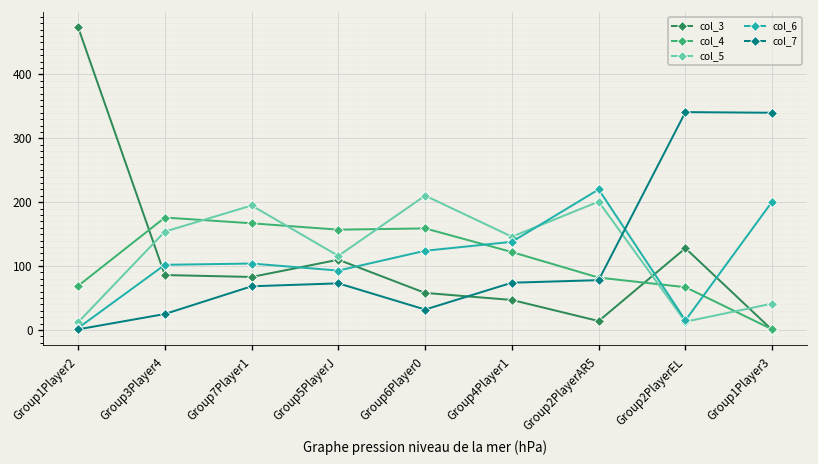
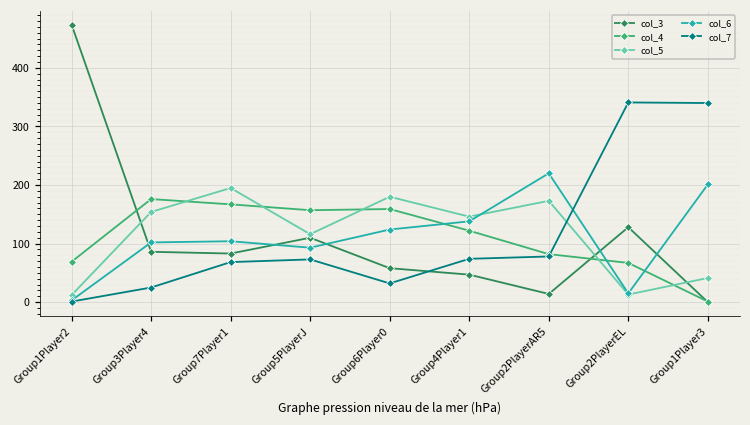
col_5, Group6Player0: 210 -> 180
col_5, Group2PlayerAR5: 200 -> 170
